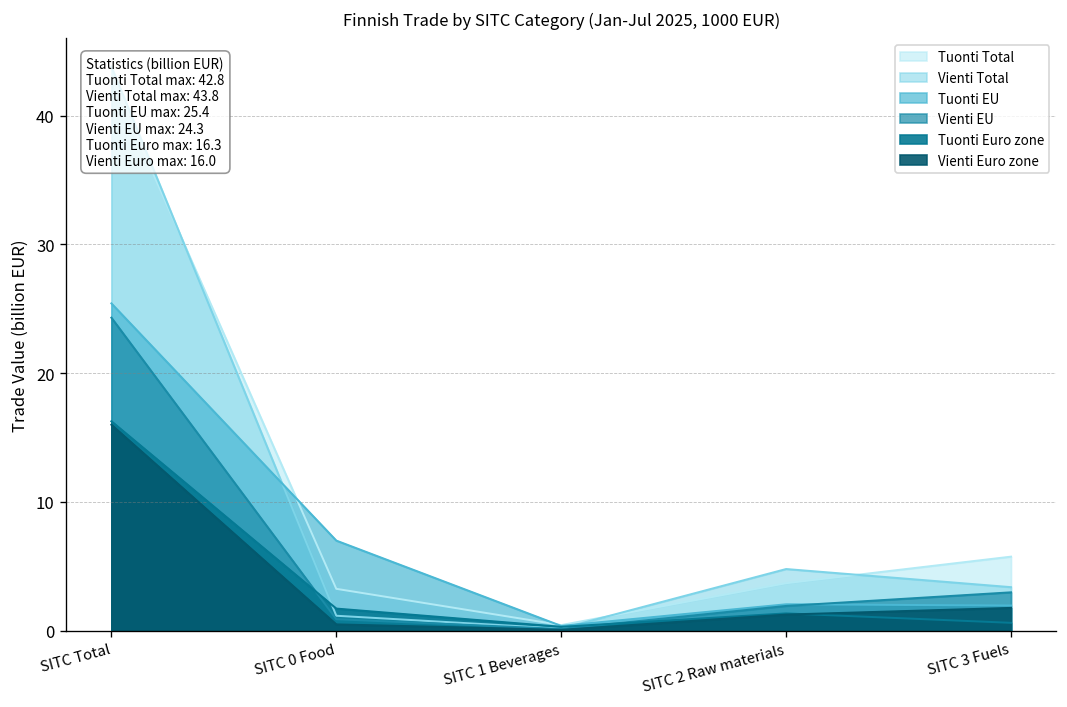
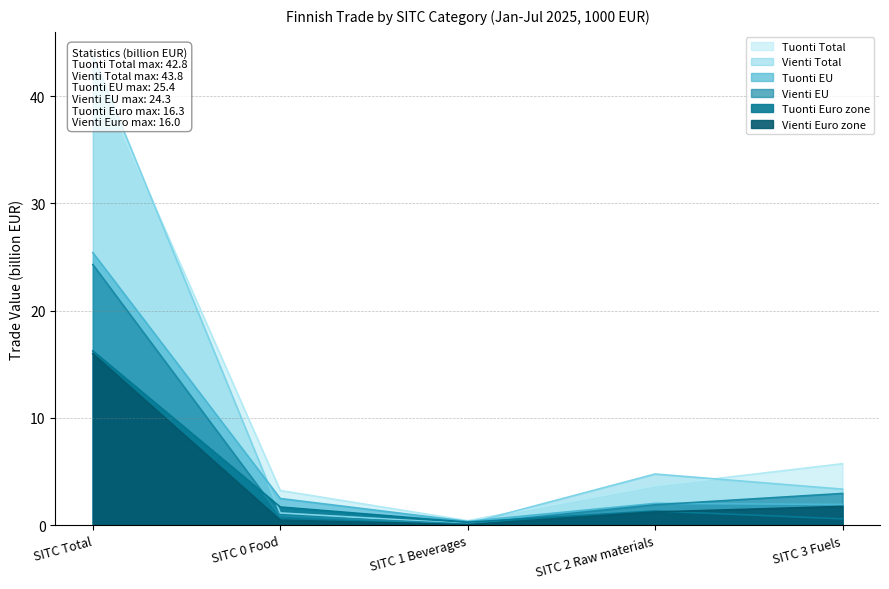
Tuonti EU, SITC 0 Food: 7.0 -> 2.5
